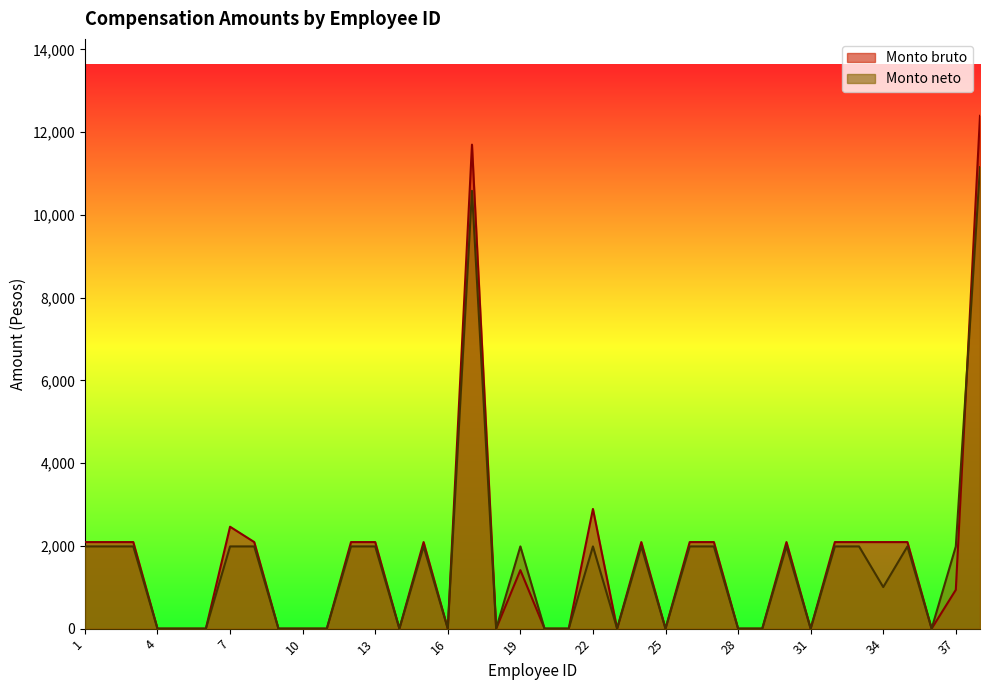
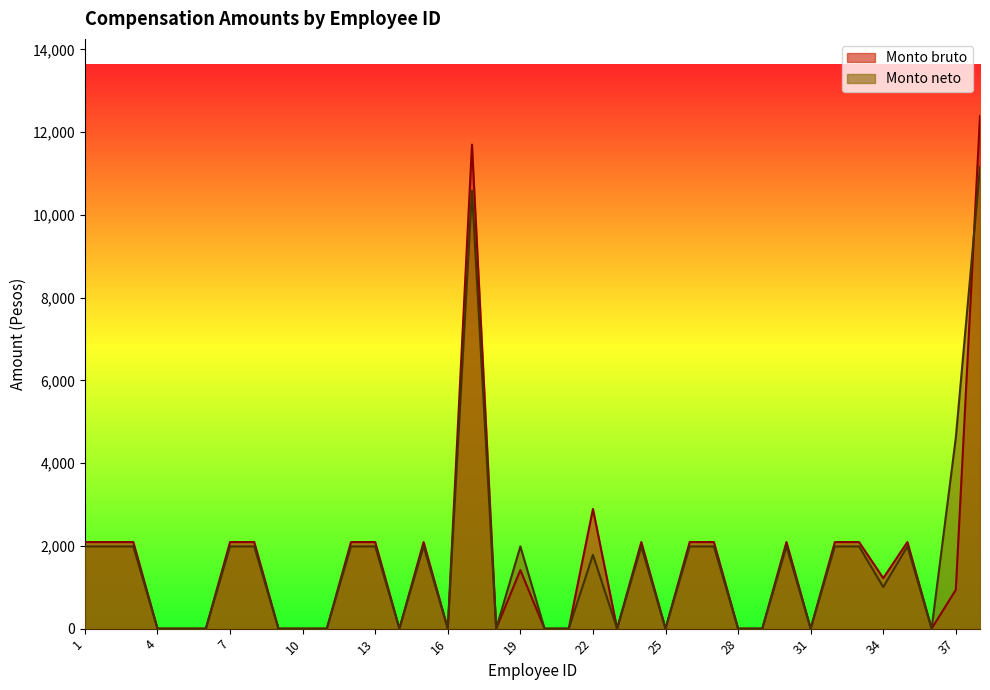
Monto bruto, 7: 2,500 -> 2,100
Monto neto, 22: 2,000 -> 1,800
Monto bruto, 34: 2,100 -> 1,200
Monto neto, 37: 2,000 -> 4,600
